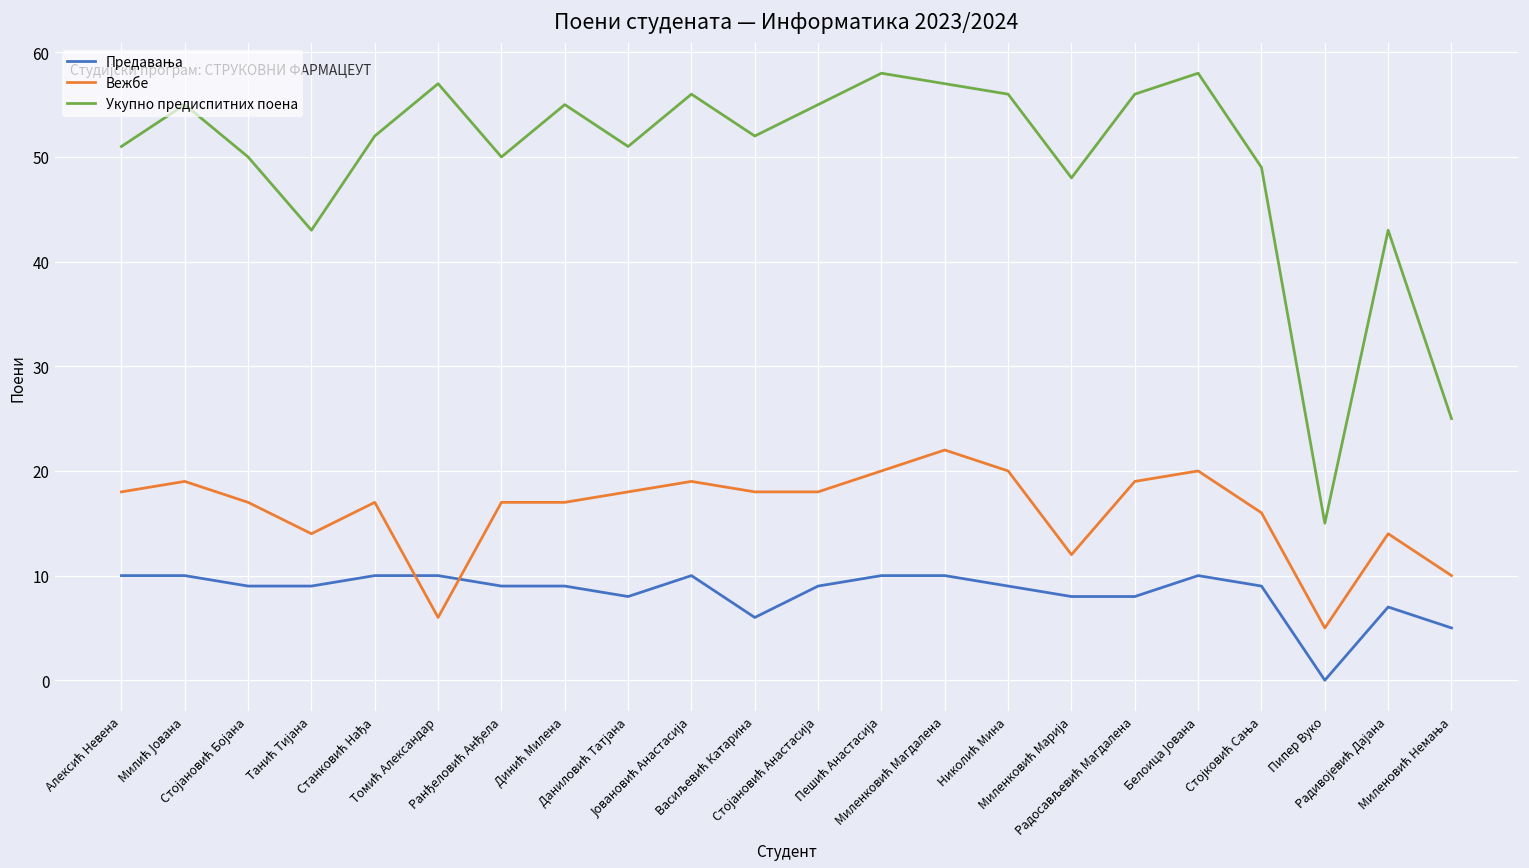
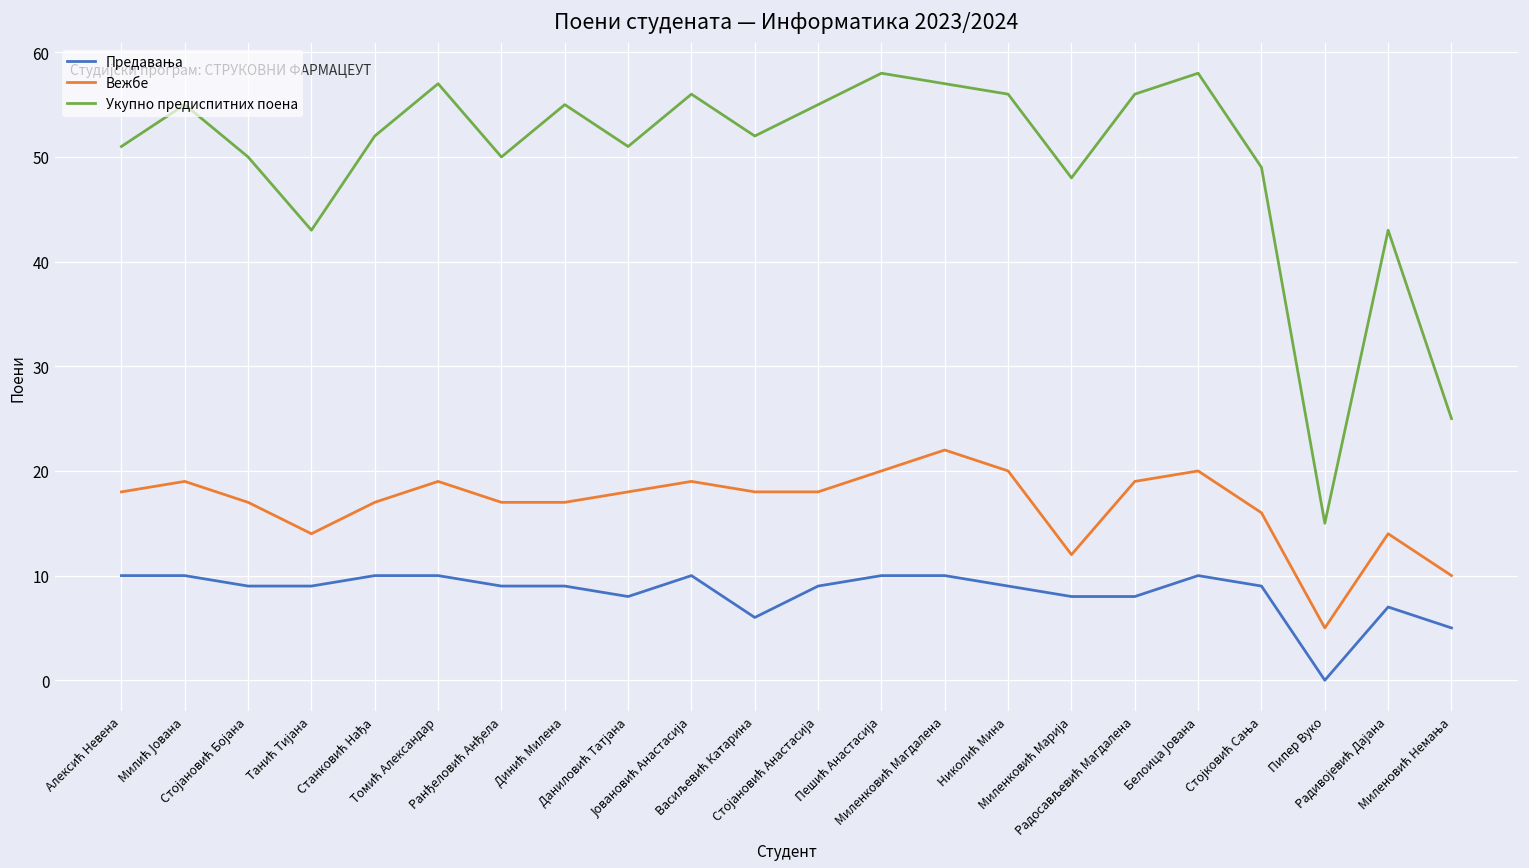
Вежбе, Томић Александар: 6 -> 19
